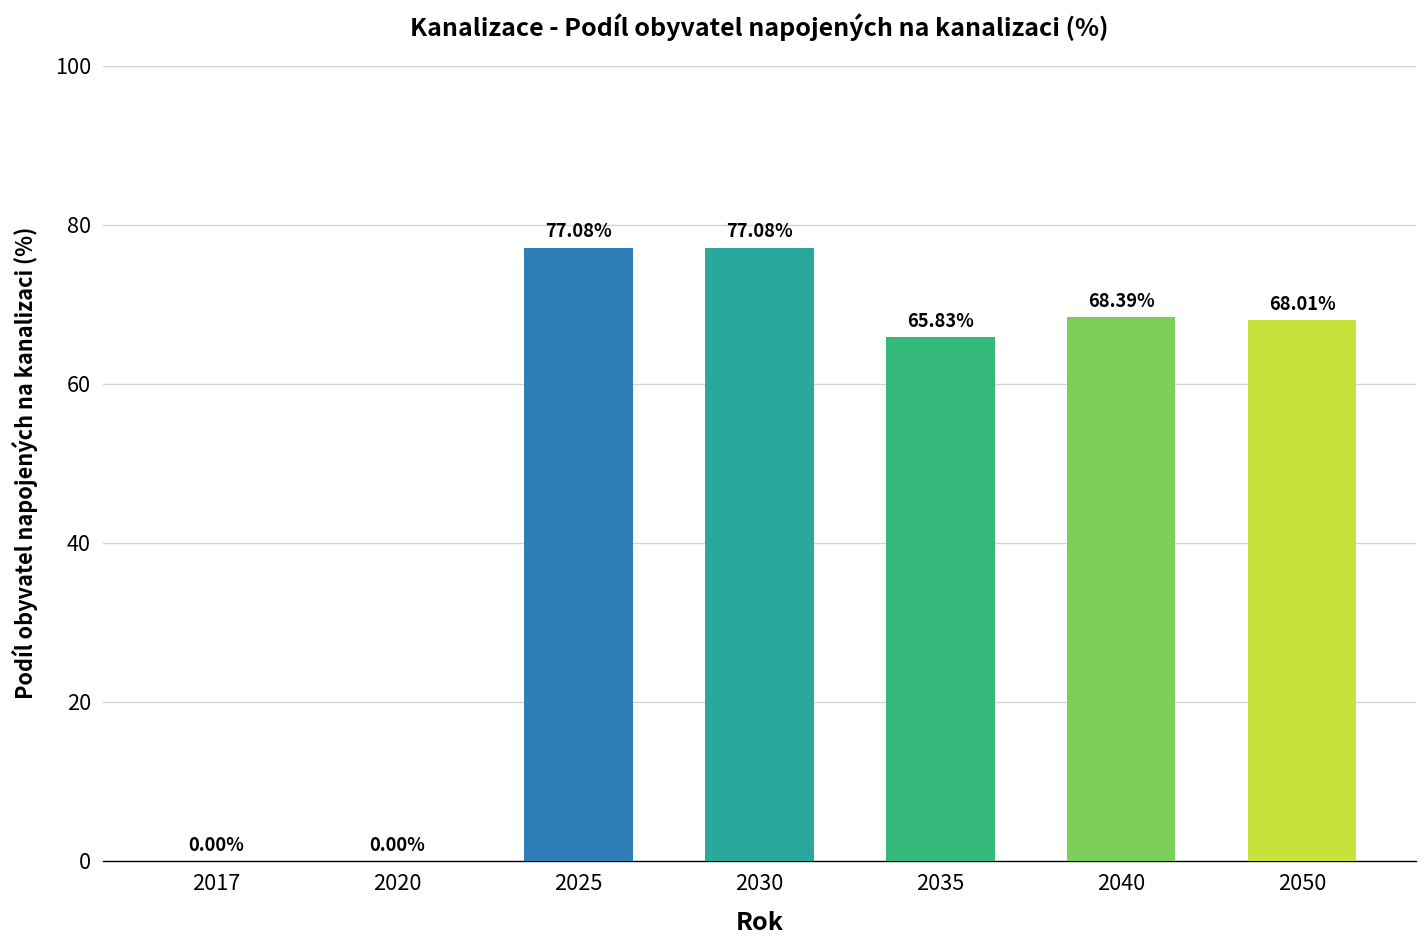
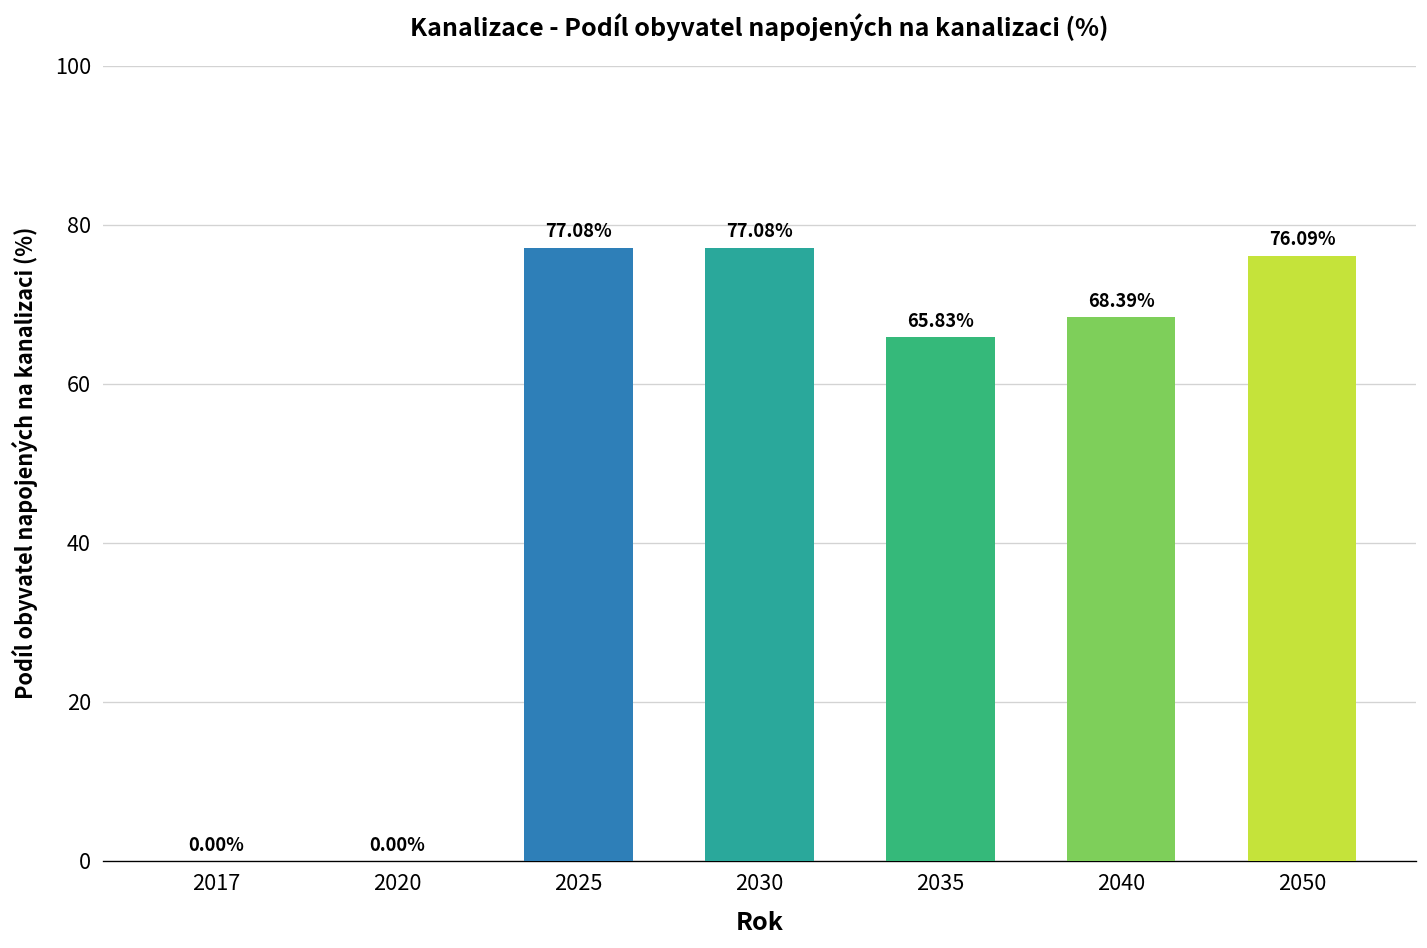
2050: 68.01% -> 76.09%
